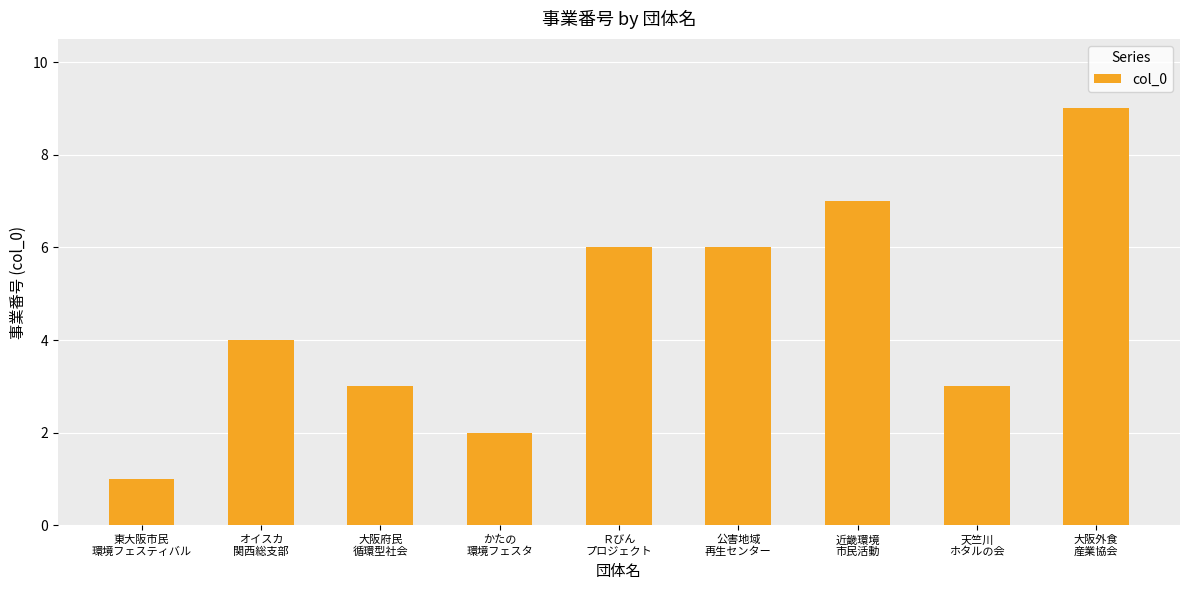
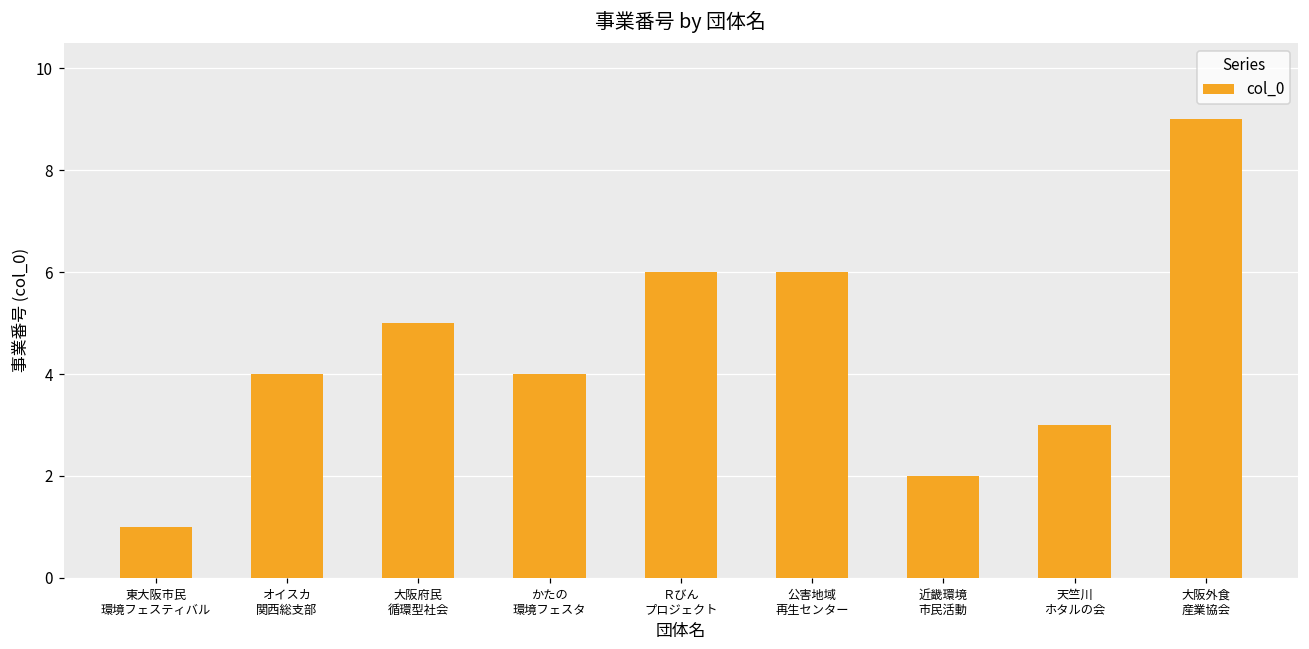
大阪府民 循環型社会: 3 -> 5
かたの 環境フェスタ: 2 -> 4
近畿環境 市民活動: 7 -> 2
